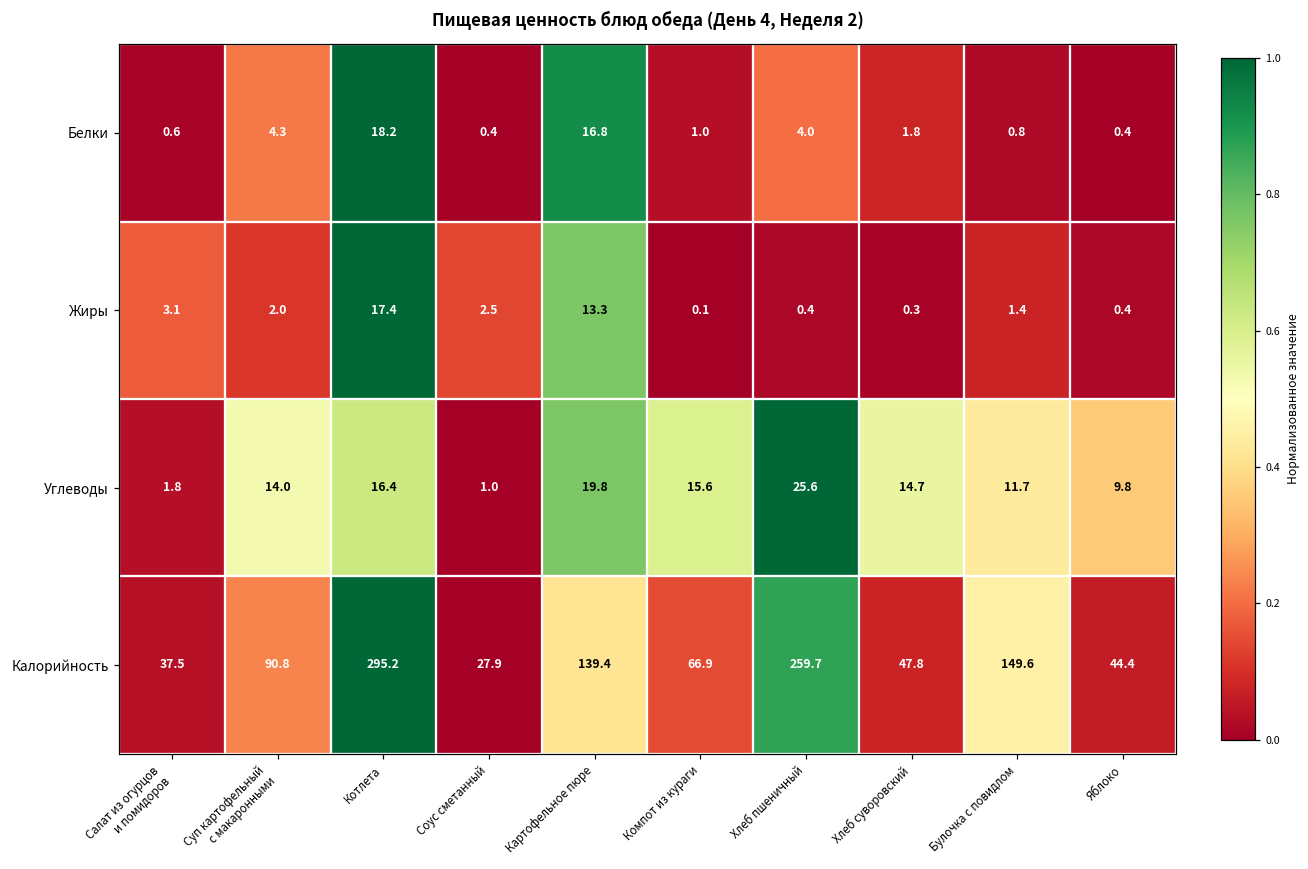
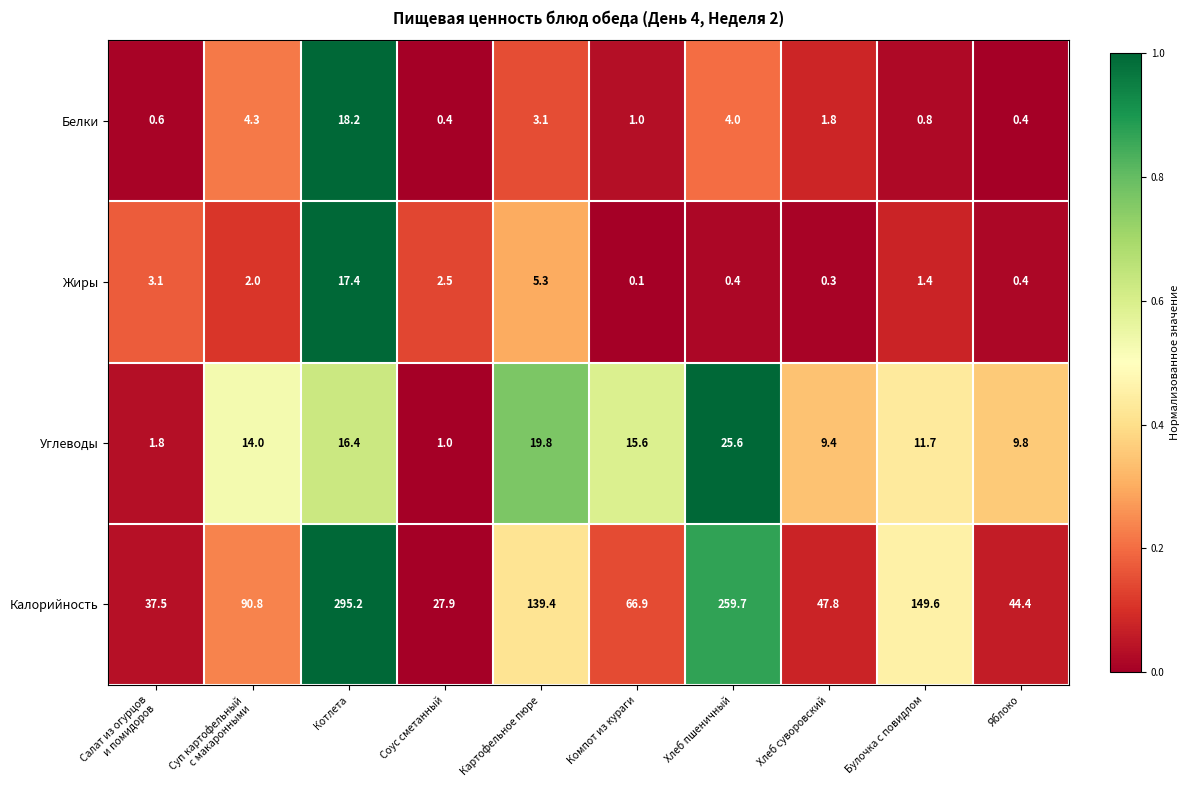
Белки, Картофельное пюре: 16.8 -> 3.1
Жиры, Картофельное пюре: 13.3 -> 5.3
Углеводы, Хлеб суворовский: 14.7 -> 9.4
